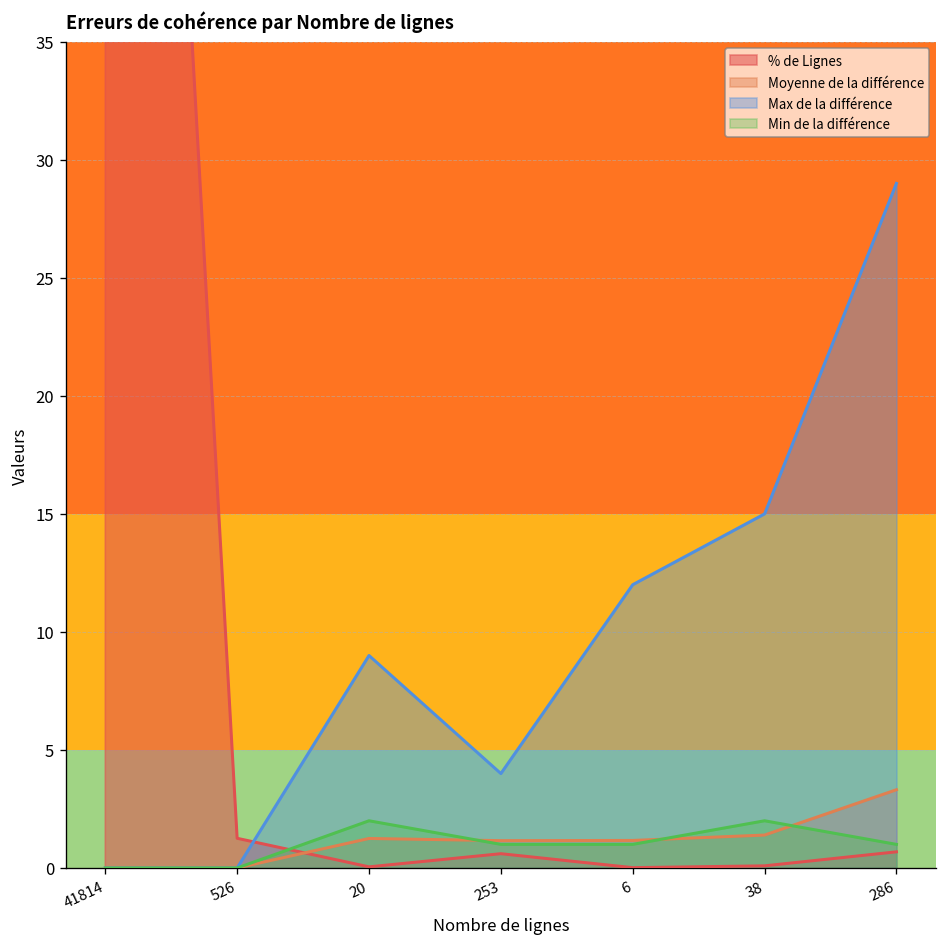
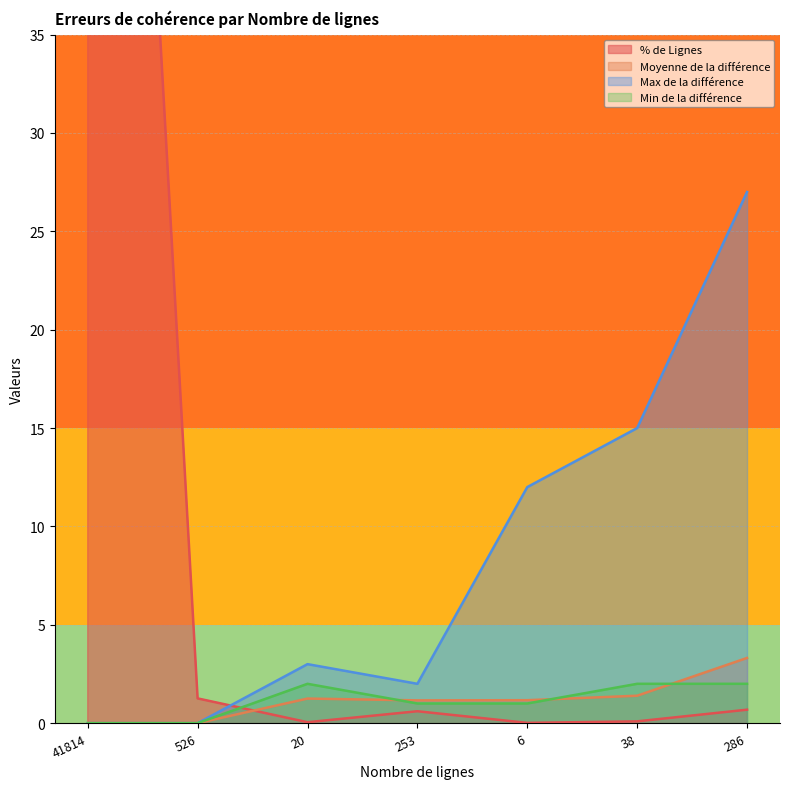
Max de la différence, 20: 9 -> 3
Max de la différence, 253: 4 -> 2
Max de la différence, 286: 29 -> 27
Min de la différence, 286: 1 -> 2
